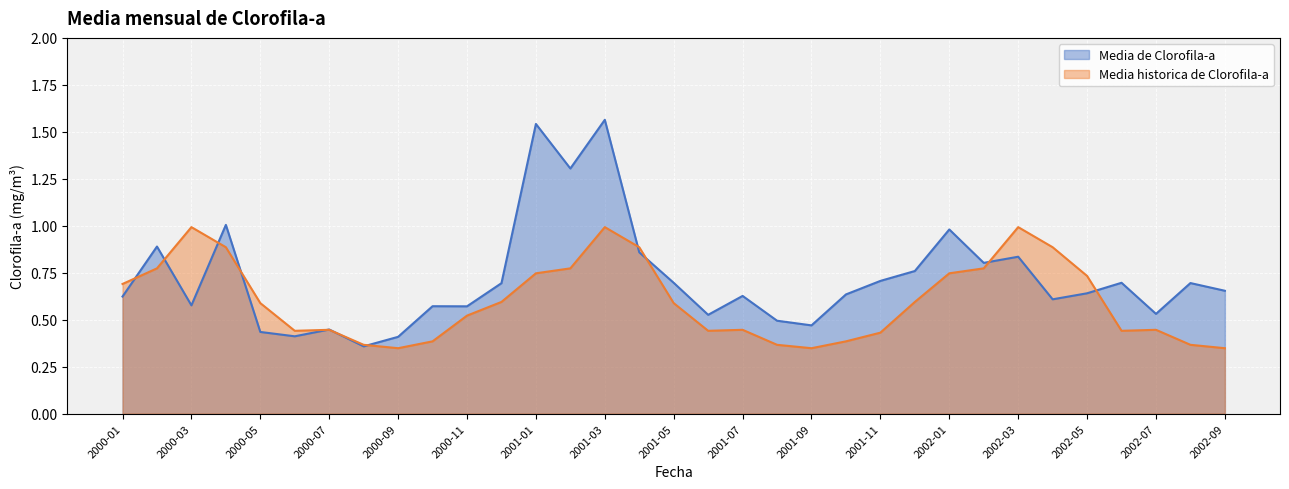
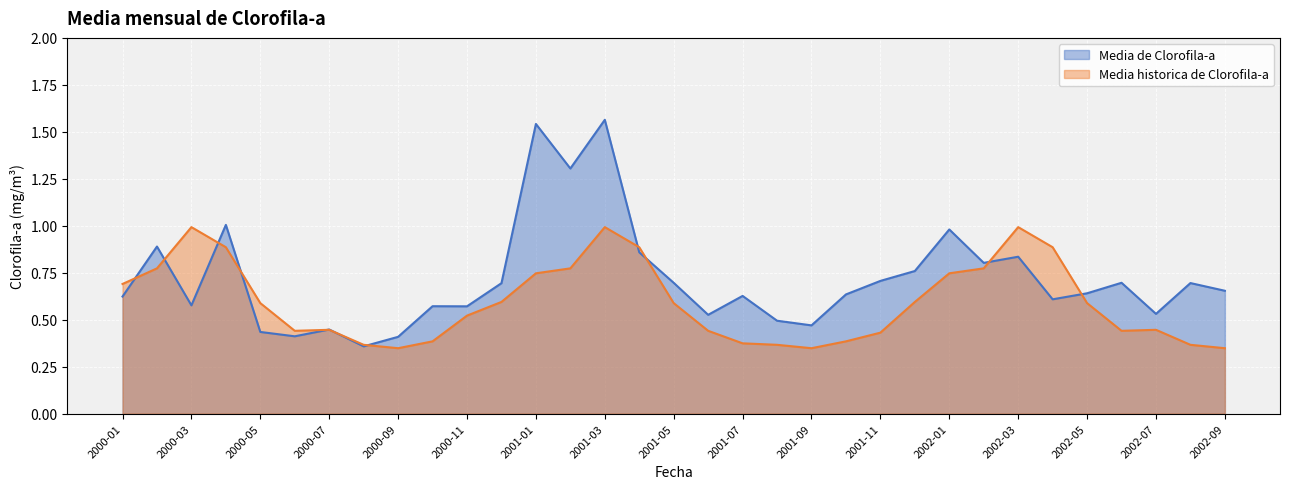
Media historica de Clorofila-a, 2001-07: 0.45 -> 0.37
Media historica de Clorofila-a, 2002-05: 0.73 -> 0.59
